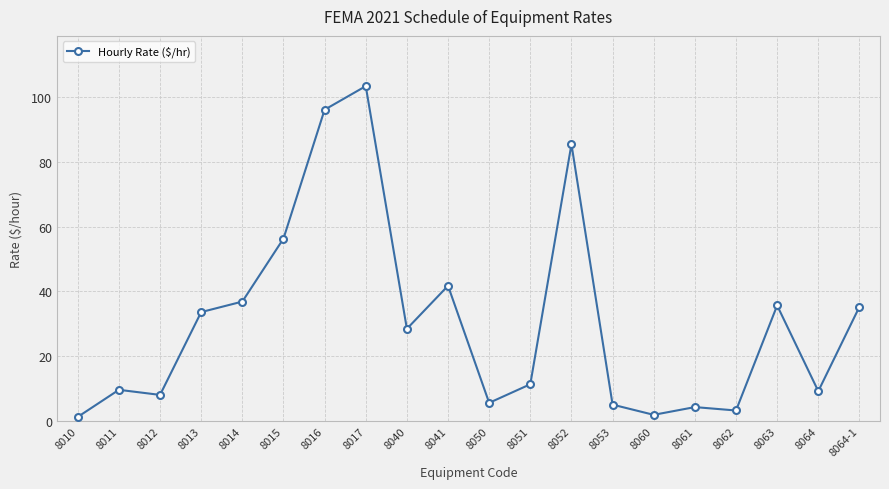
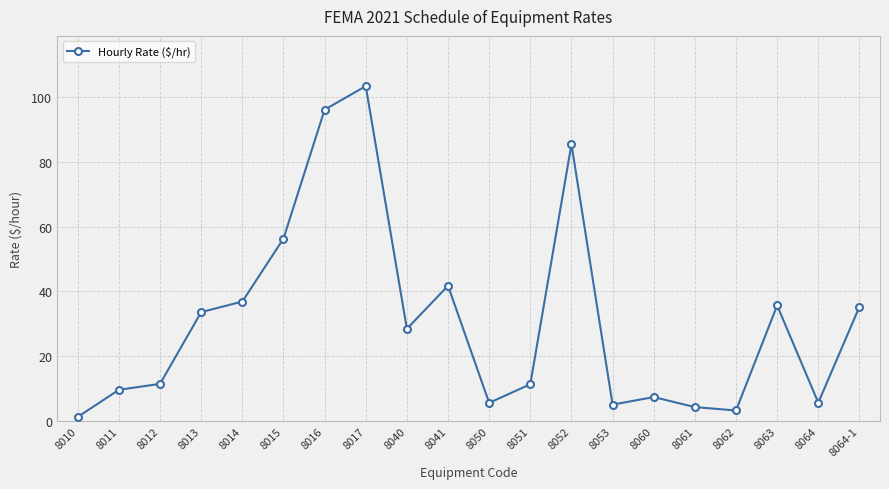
8012: 8 -> 12
8060: 2 -> 7
8064: 9 -> 6
